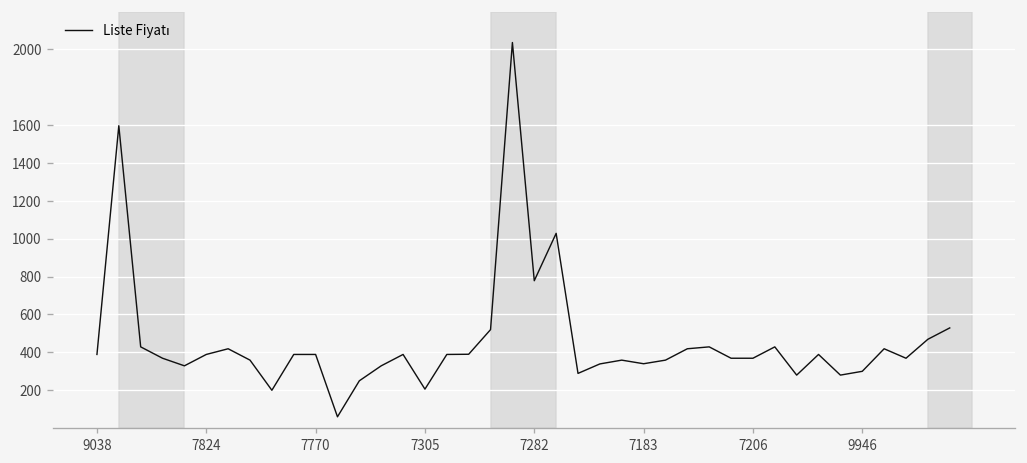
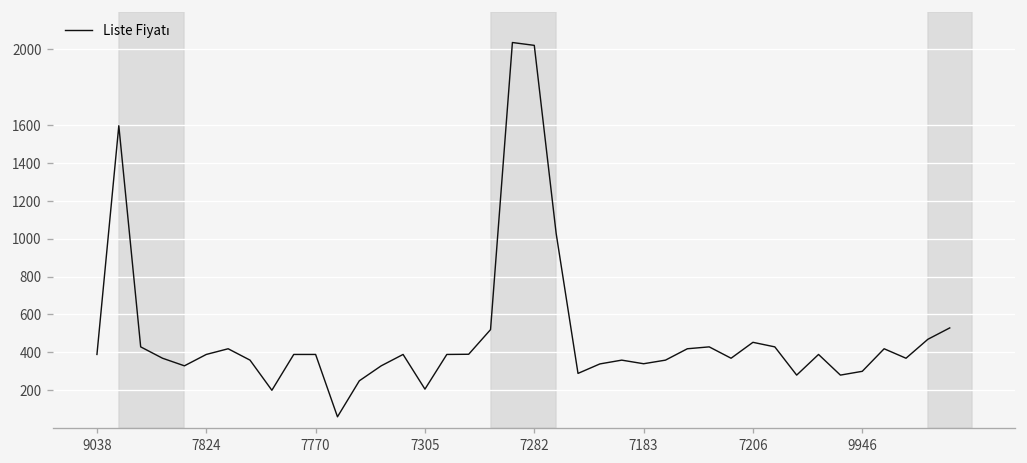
7282: 780 -> 2020
7206: 370 -> 450
